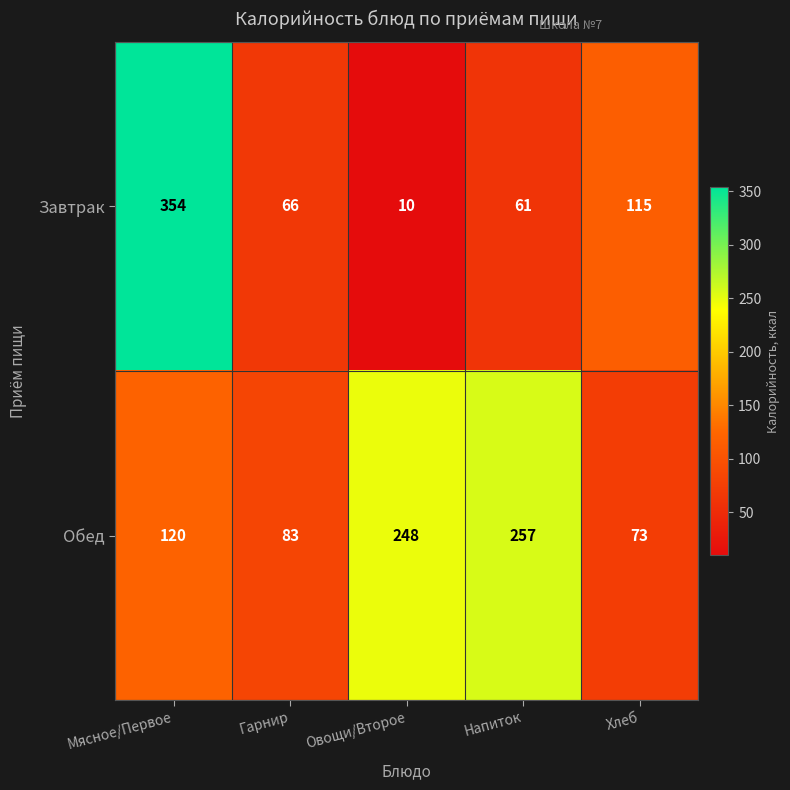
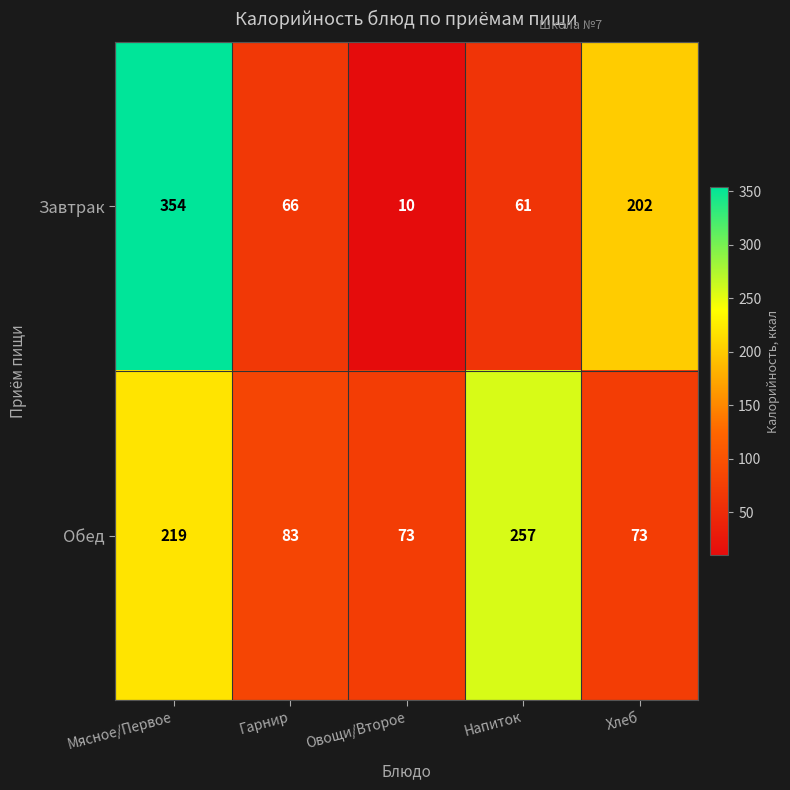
Завтрак, Хлеб: 115 -> 202
Обед, Мясное/Первое: 120 -> 219
Обед, Овощи/Второе: 248 -> 73
